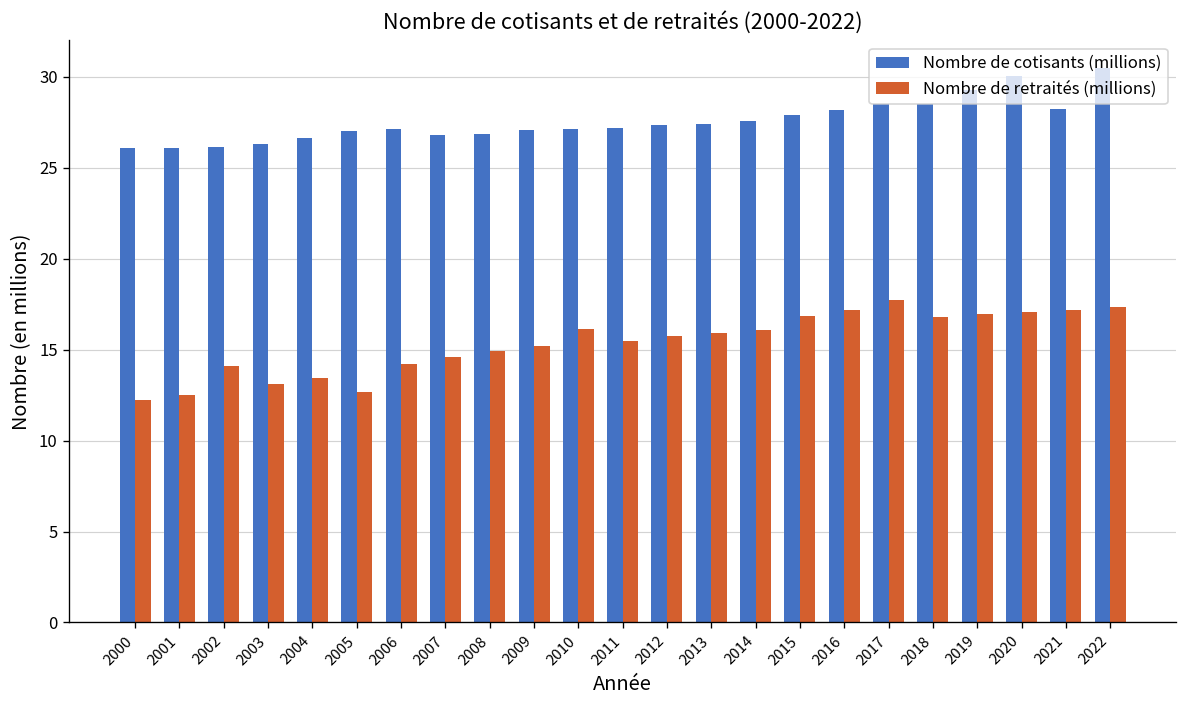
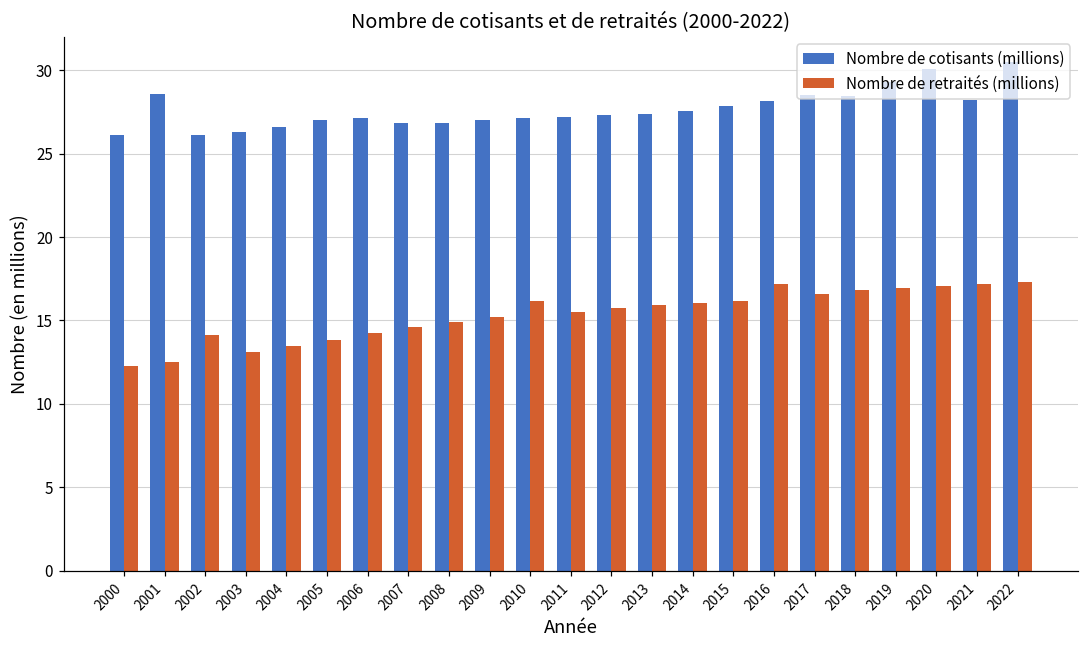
Nombre de cotisants (millions), 2001: 26.1 -> 28.6
Nombre de retraités (millions), 2005: 12.7 -> 13.8
Nombre de retraités (millions), 2015: 16.9 -> 16.2
Nombre de retraités (millions), 2017: 17.7 -> 16.6
